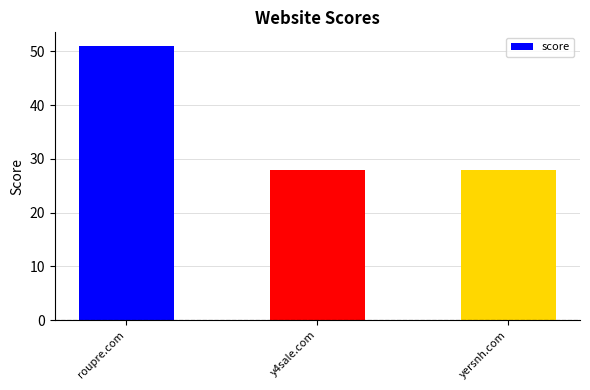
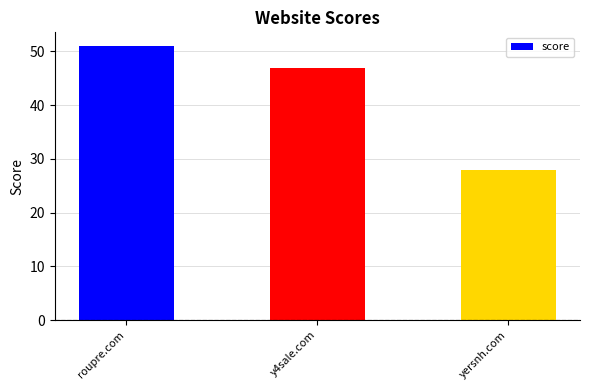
y4sale.com: 28 -> 47
